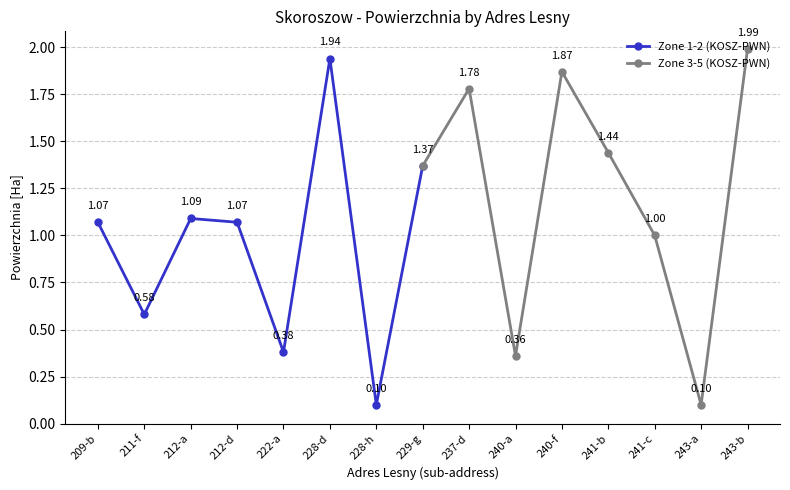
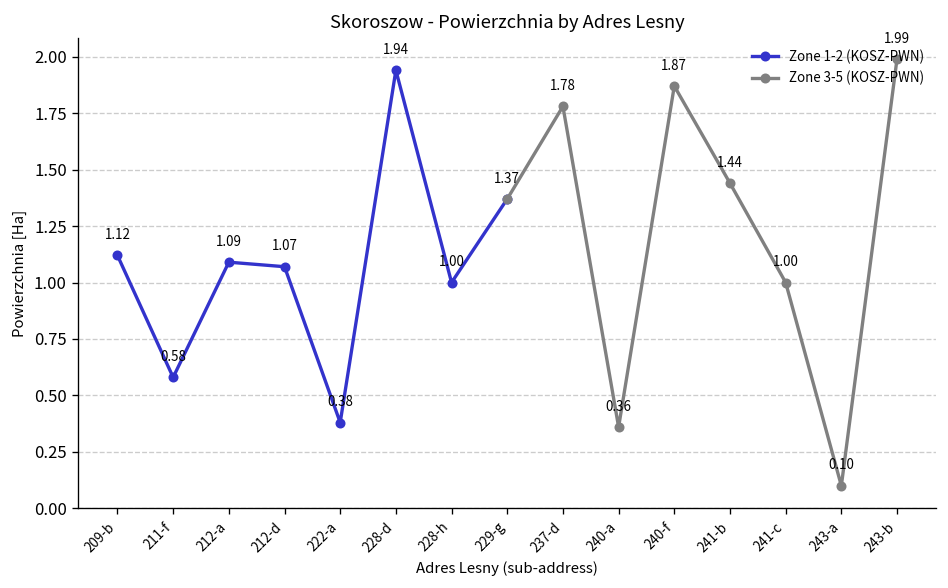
Zone 1-2 (KOSZ-PWN), 209-b: 1.07 -> 1.12
Zone 1-2 (KOSZ-PWN), 228-h: 0.10 -> 1.00
